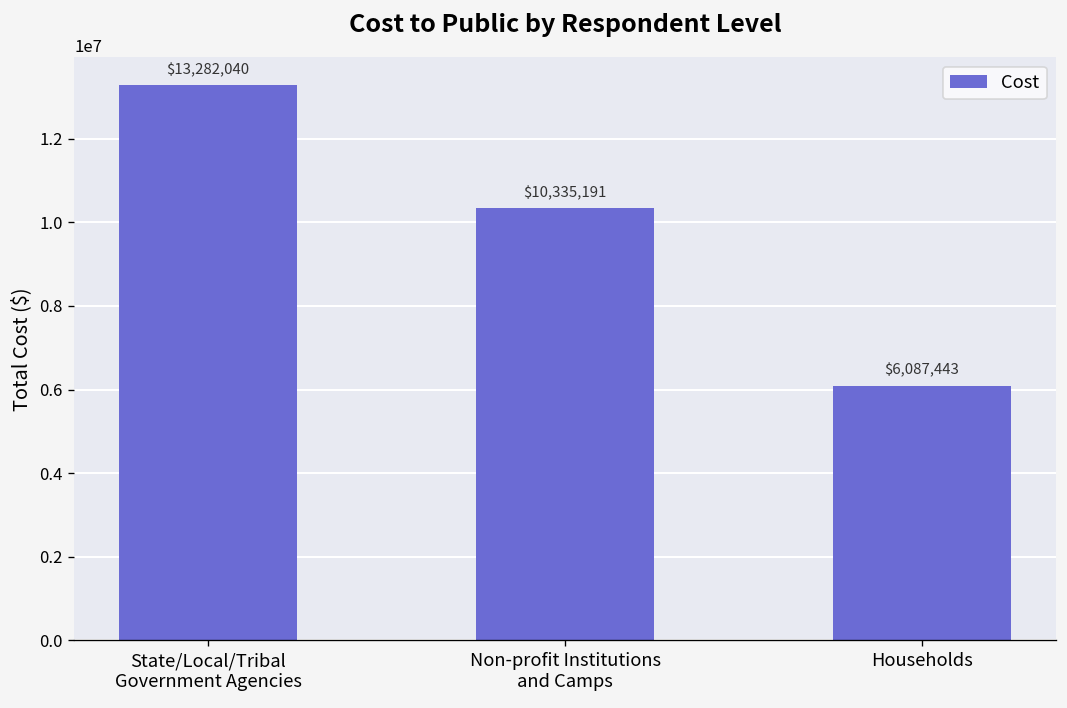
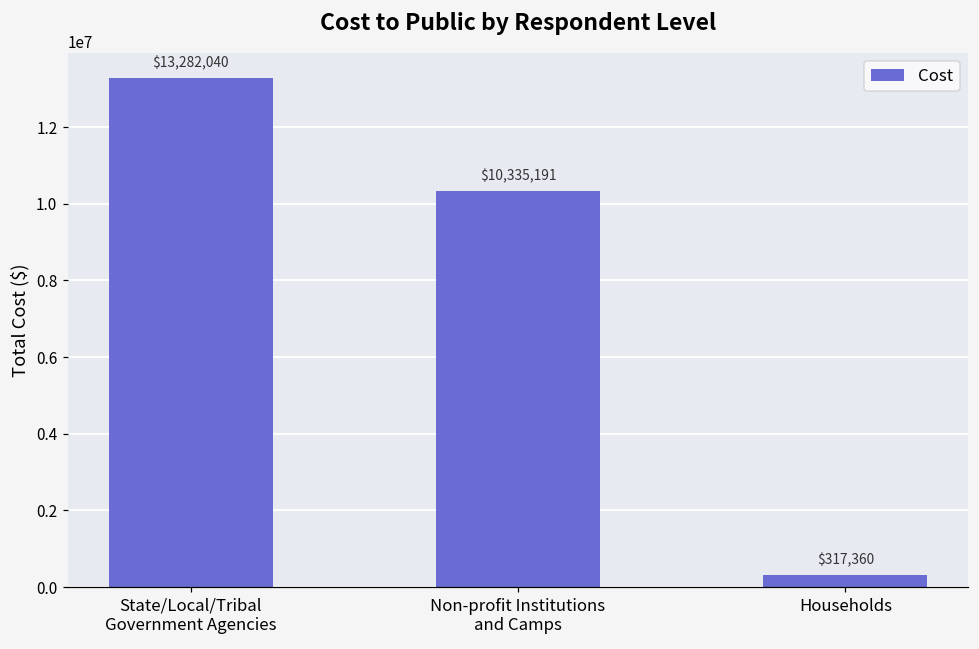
Households: $6,087,443 -> $317,360
